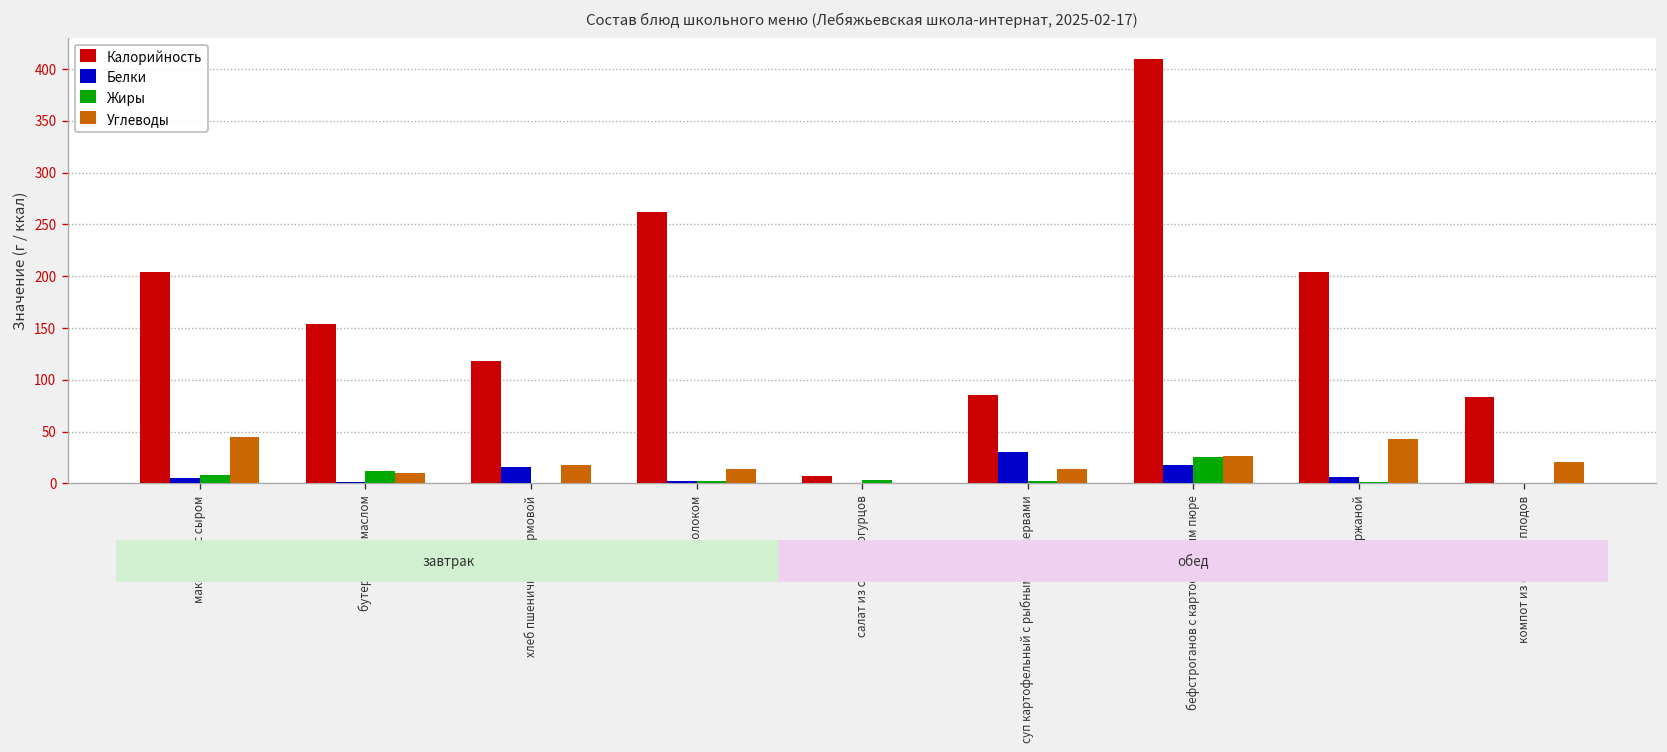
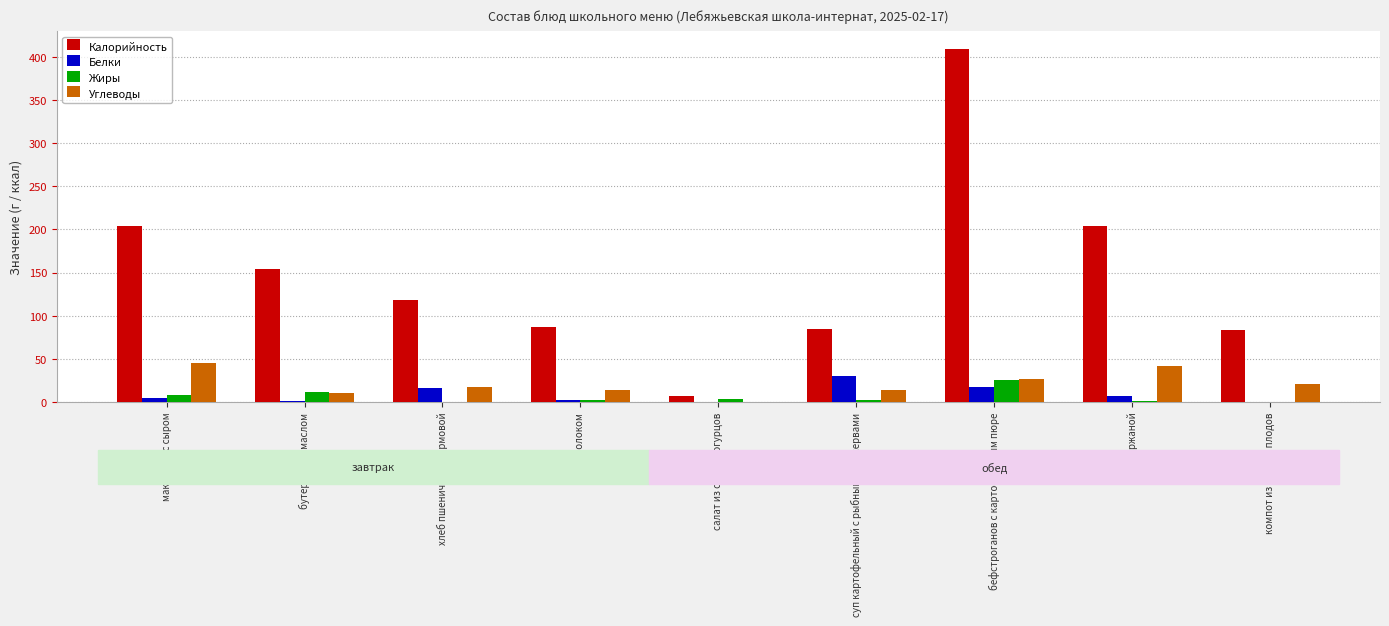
Калорийность, чай с молоком: 260 -> 90
